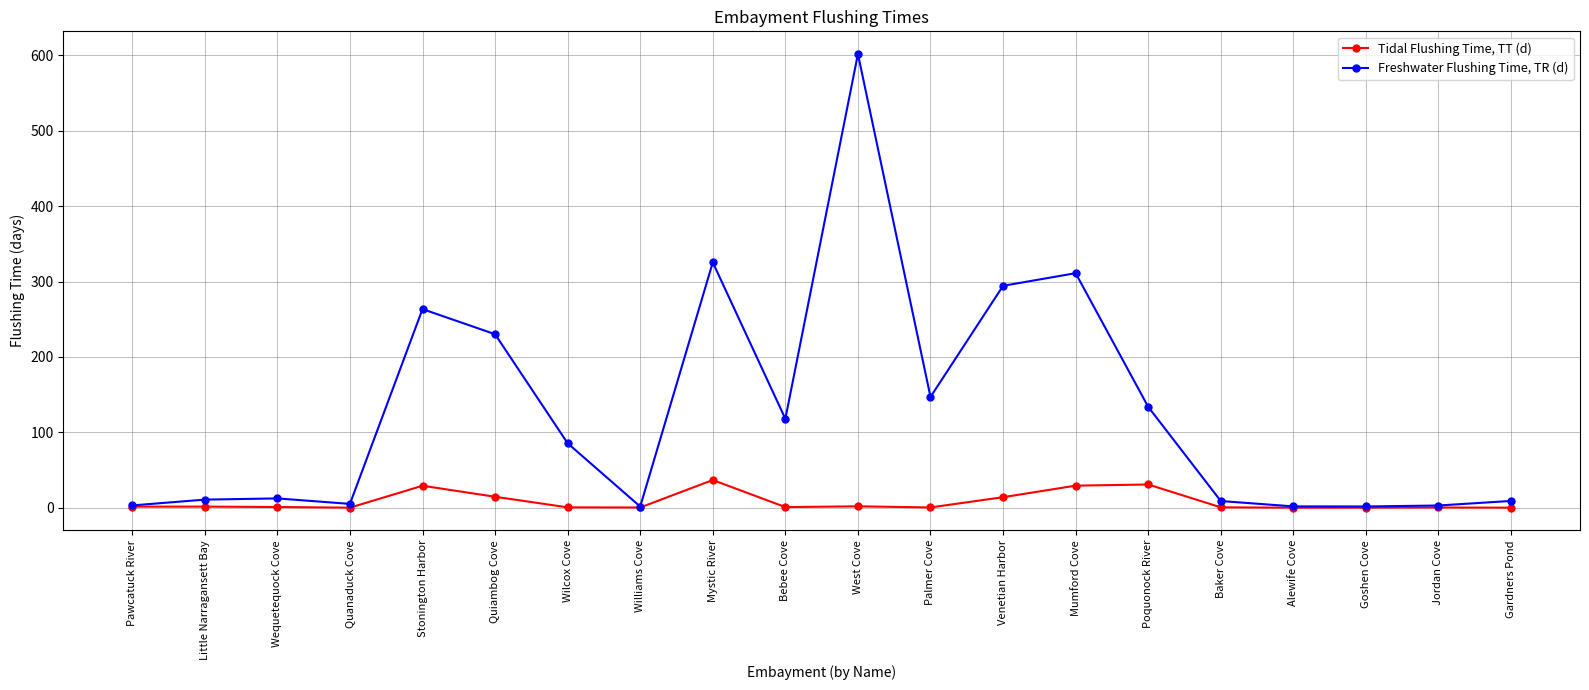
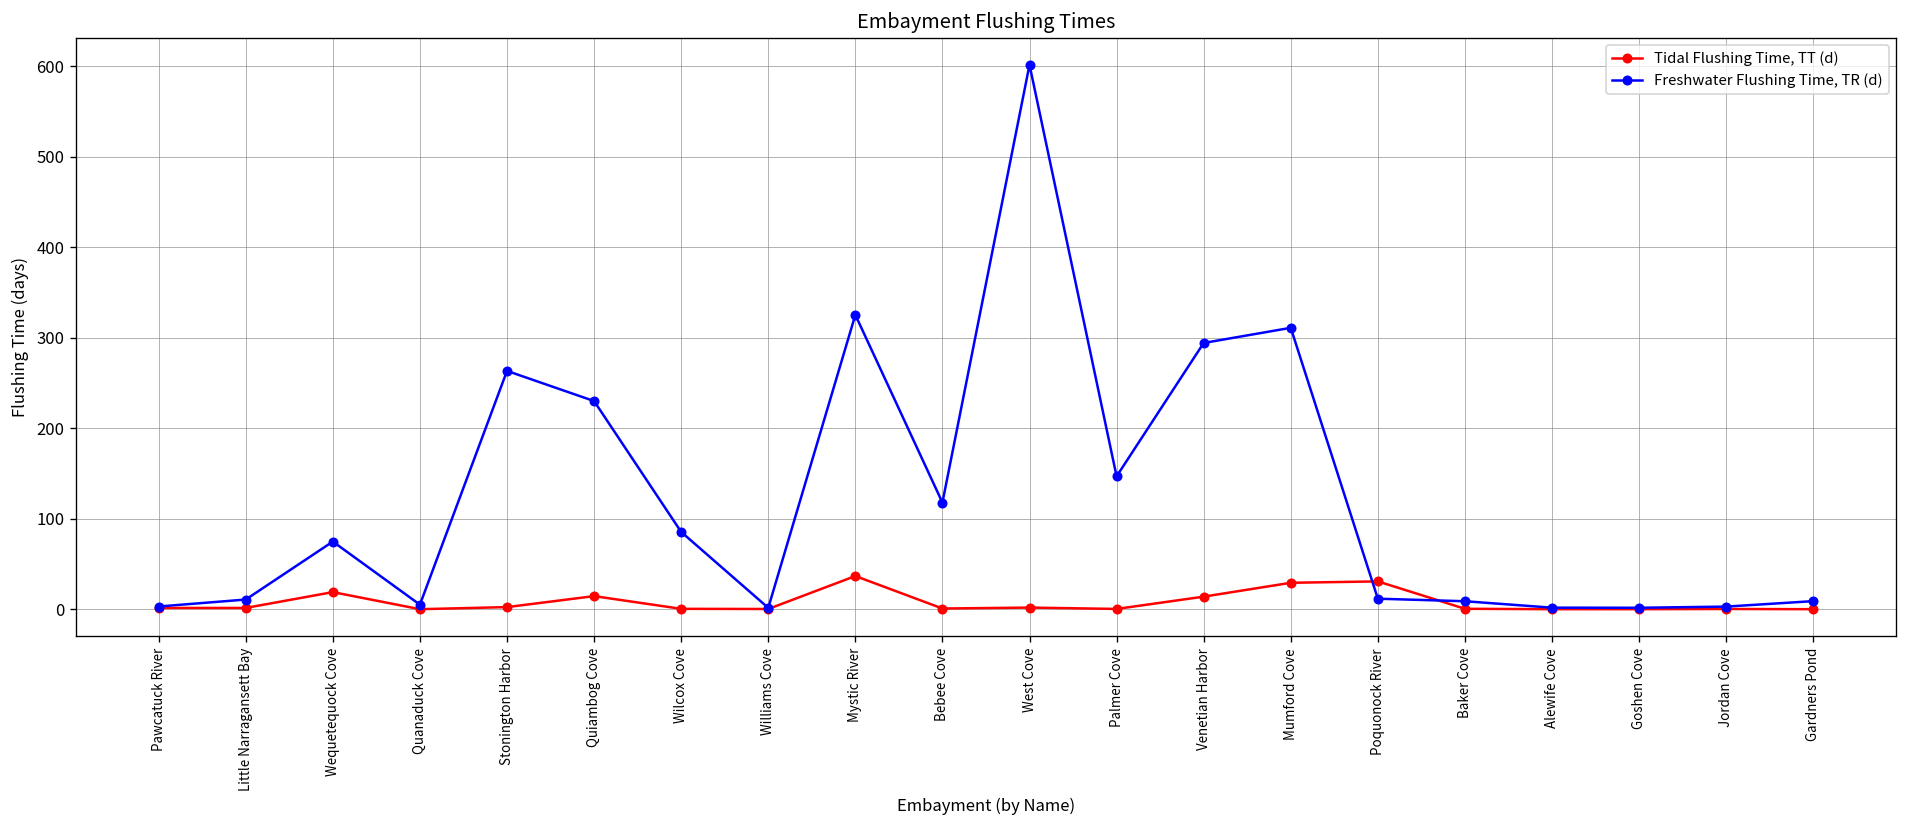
Tidal Flushing Time, TT (d), Wequetequock Cove: 0 -> 20
Freshwater Flushing Time, TR (d), Wequetequock Cove: 10 -> 70
Tidal Flushing Time, TT (d), Stonington Harbor: 30 -> 0
Freshwater Flushing Time, TR (d), Poquonock River: 130 -> 10
